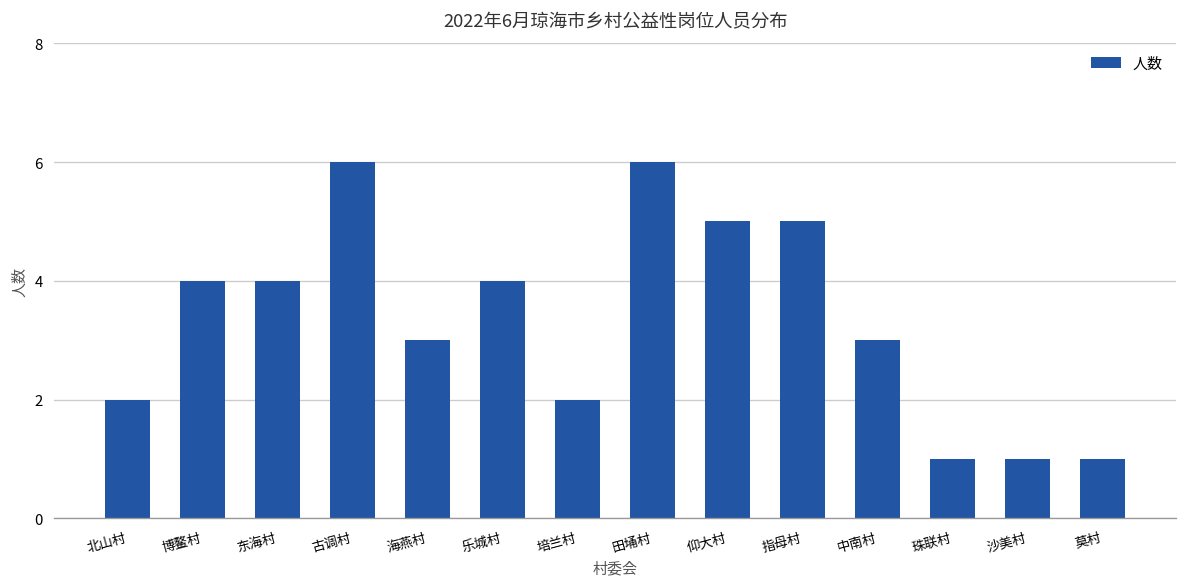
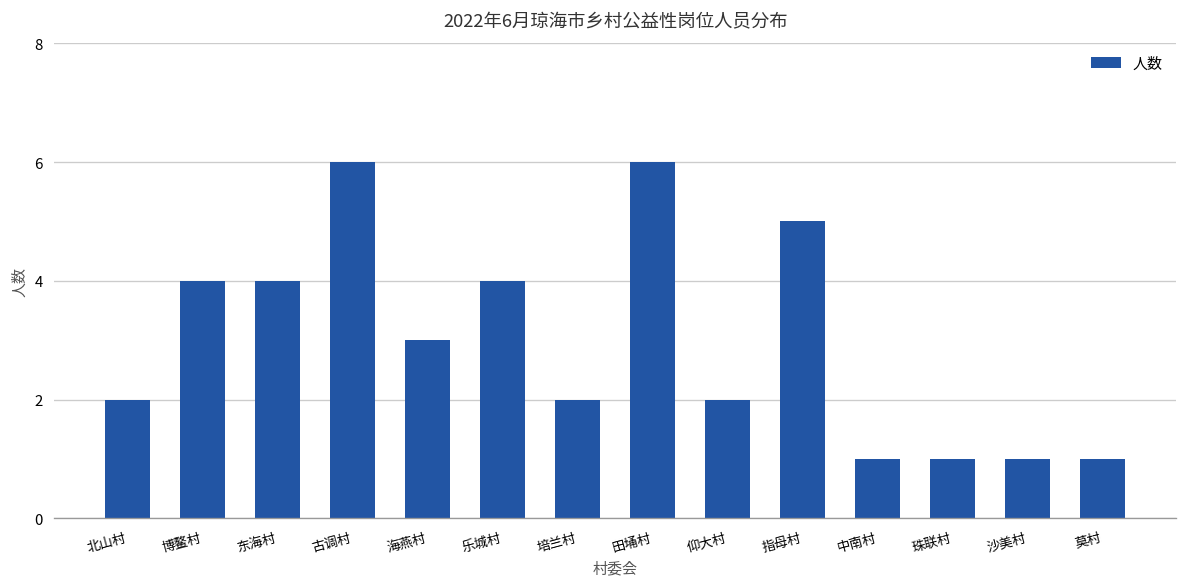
仰大村: 5 -> 2
中南村: 3 -> 1
